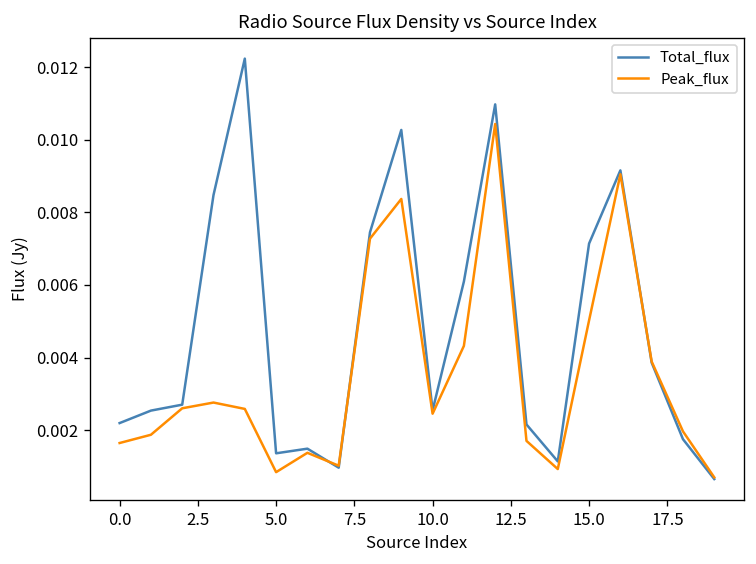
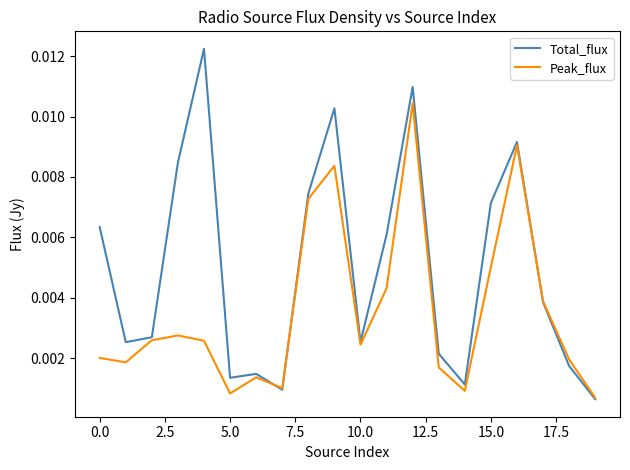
Total_flux, 0.0: 0.0022 -> 0.0063
Peak_flux, 0.0: 0.0016 -> 0.0020
